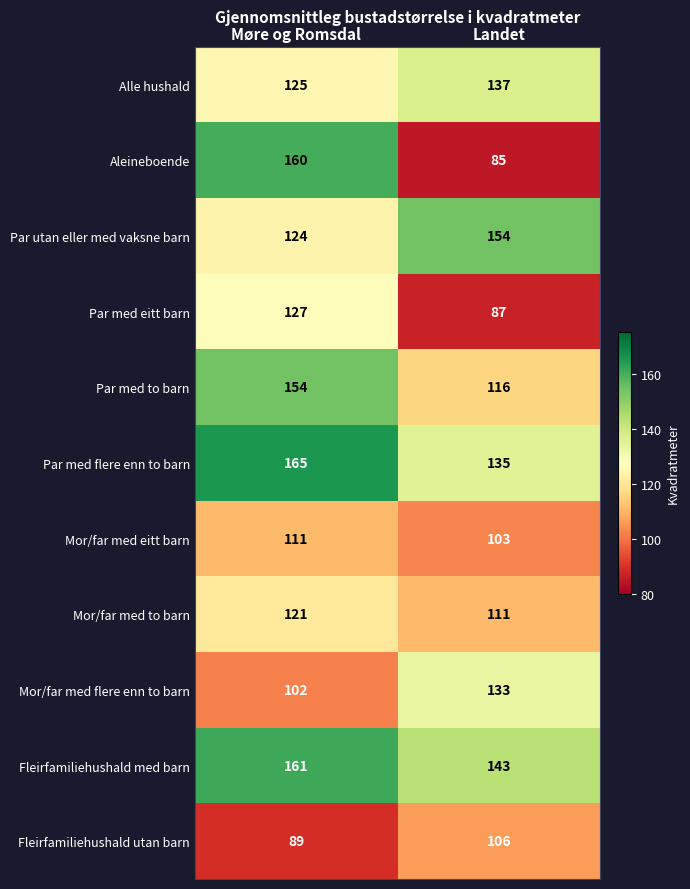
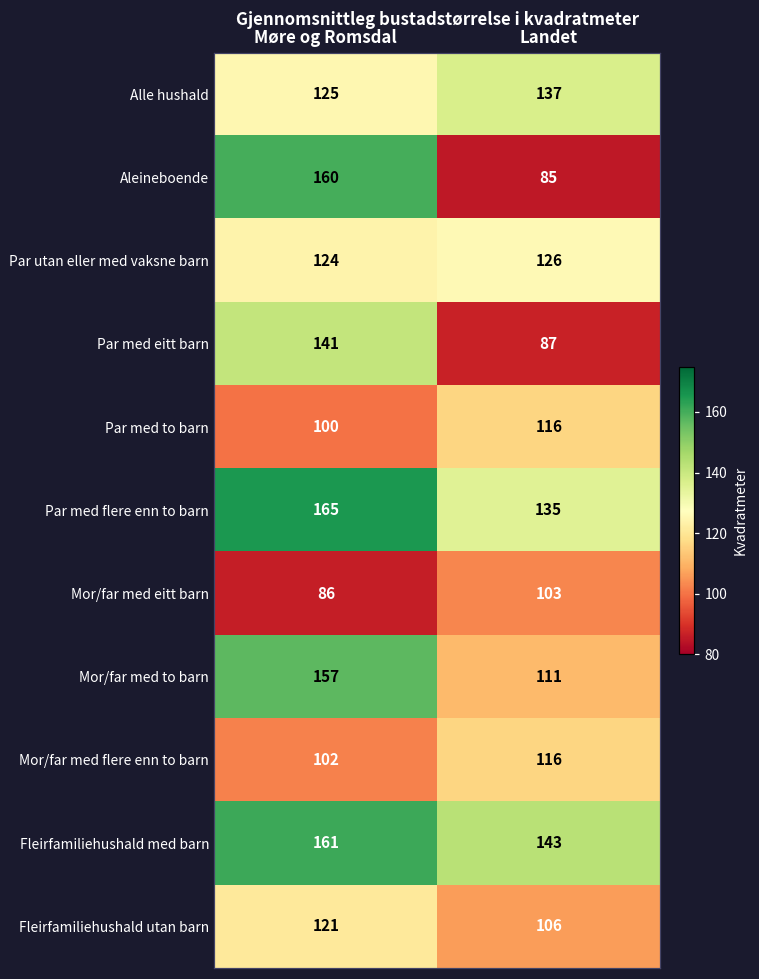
Par utan eller med vaksne barn, Landet: 154 -> 126
Par med eitt barn, Møre og Romsdal: 127 -> 141
Par med to barn, Møre og Romsdal: 154 -> 100
Mor/far med eitt barn, Møre og Romsdal: 111 -> 86
Mor/far med to barn, Møre og Romsdal: 121 -> 157
Mor/far med flere enn to barn, Landet: 133 -> 116
Fleirfamiliehushald utan barn, Møre og Romsdal: 89 -> 121
